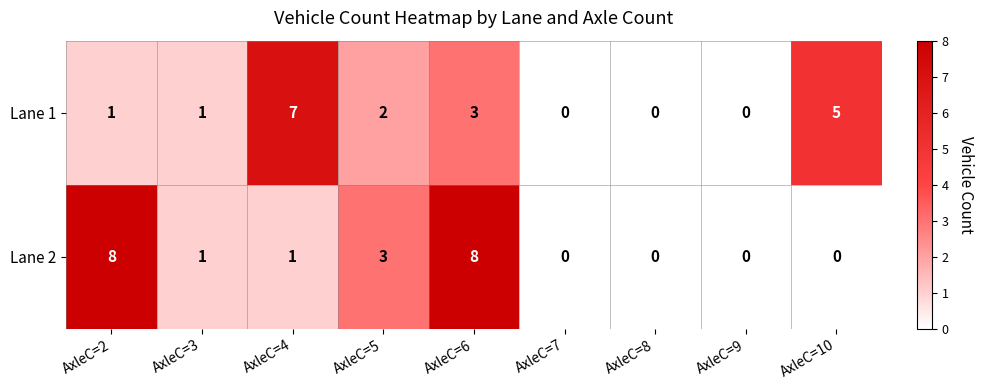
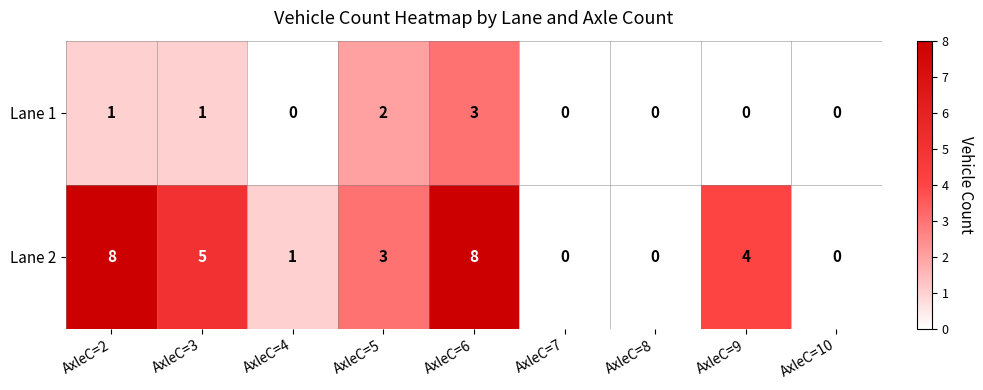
Lane 1, AxleC=4: 7 -> 0
Lane 1, AxleC=10: 5 -> 0
Lane 2, AxleC=3: 1 -> 5
Lane 2, AxleC=9: 0 -> 4
